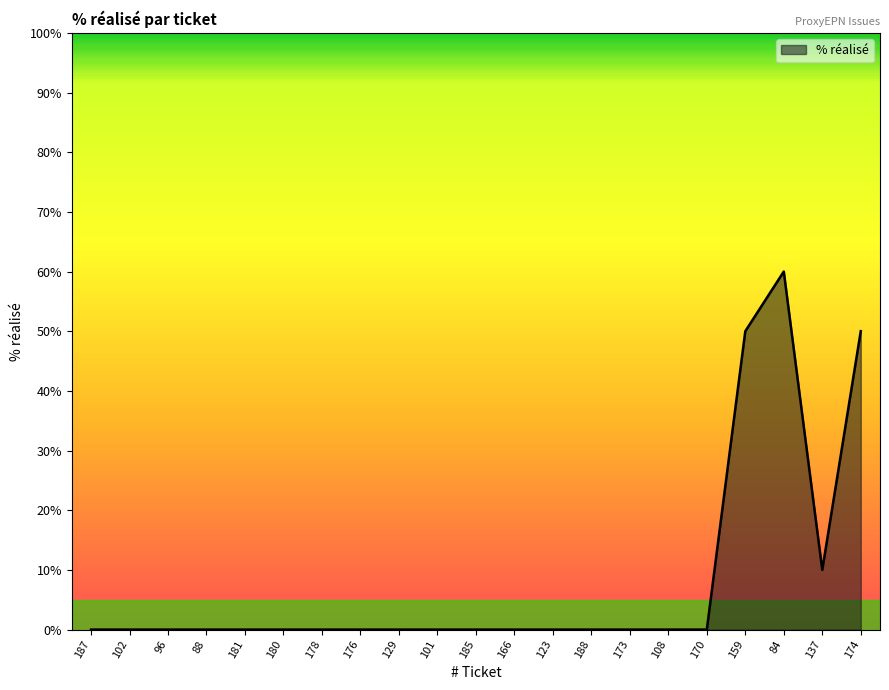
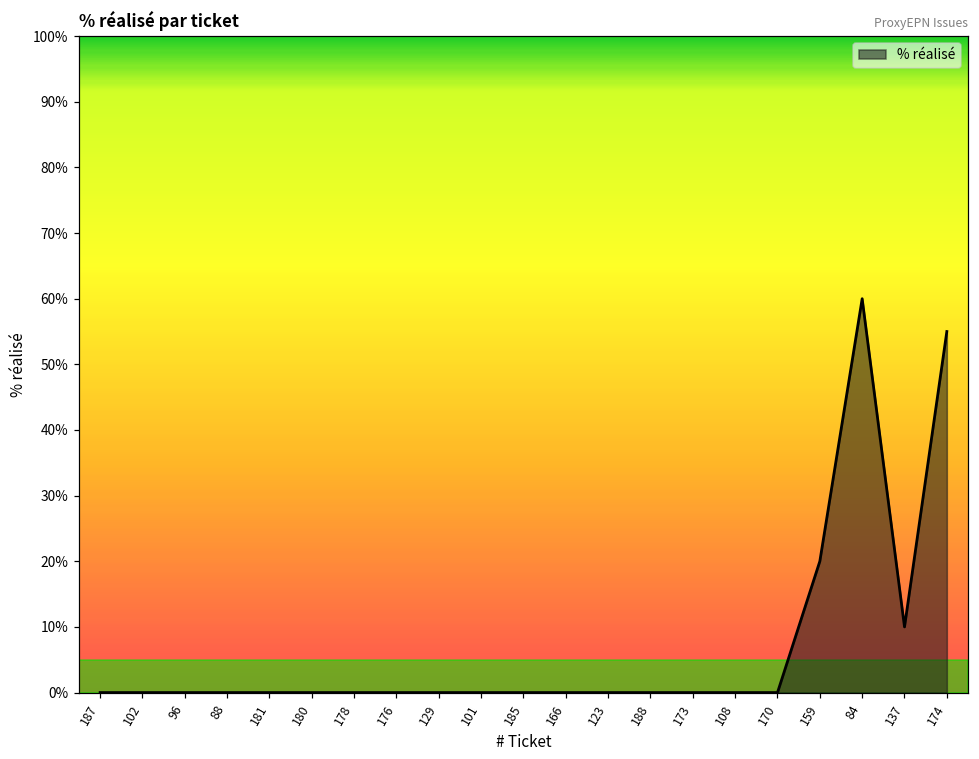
159: 50% -> 20%
174: 50% -> 55%
